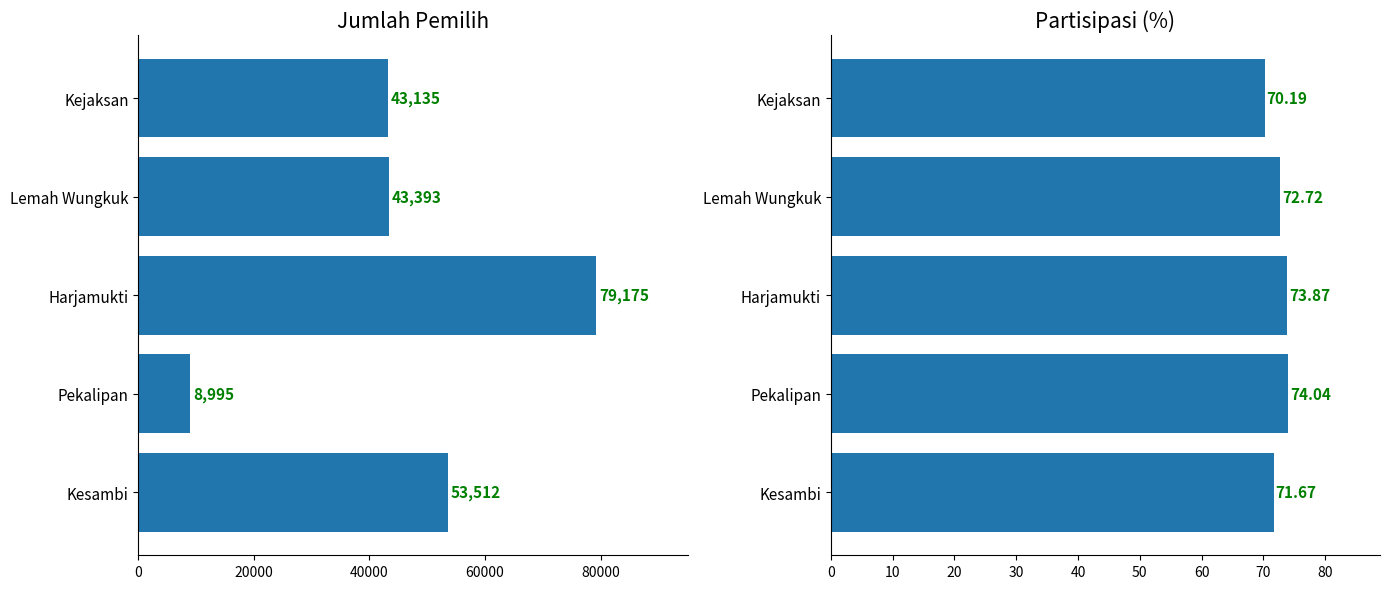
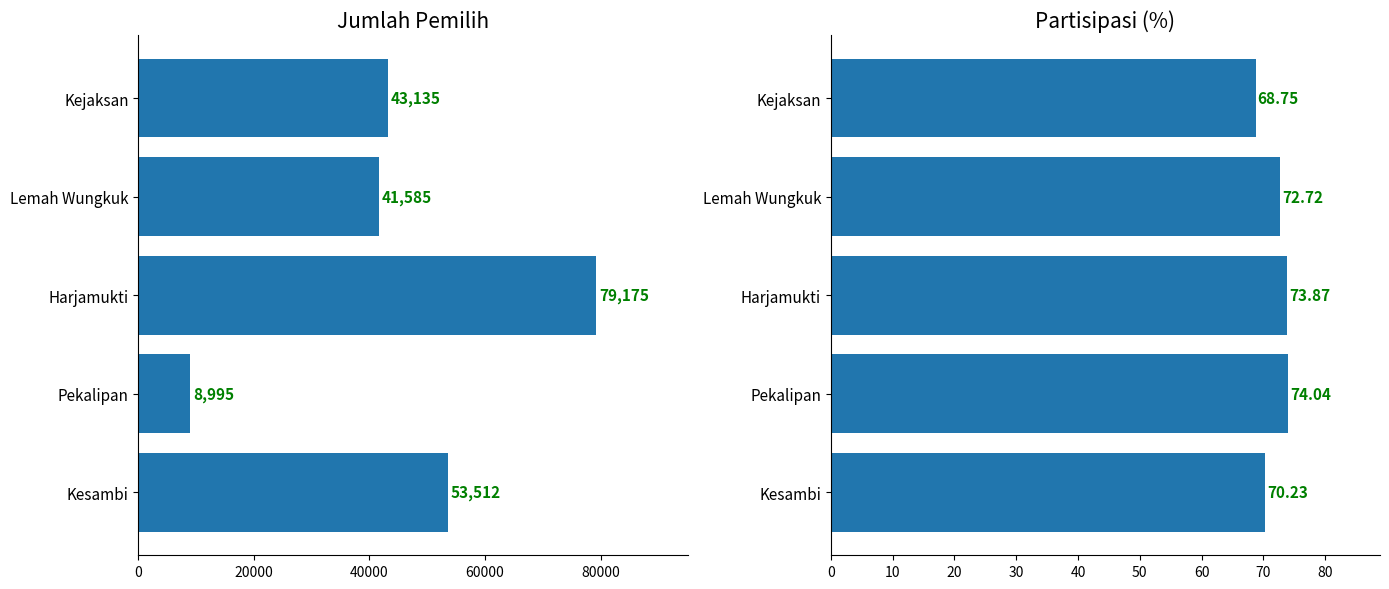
Jumlah Pemilih, Lemah Wungkuk: 43,393 -> 41,585
Partisipasi (%), Kejaksan: 70.19 -> 68.75
Partisipasi (%), Kesambi: 71.67 -> 70.23
